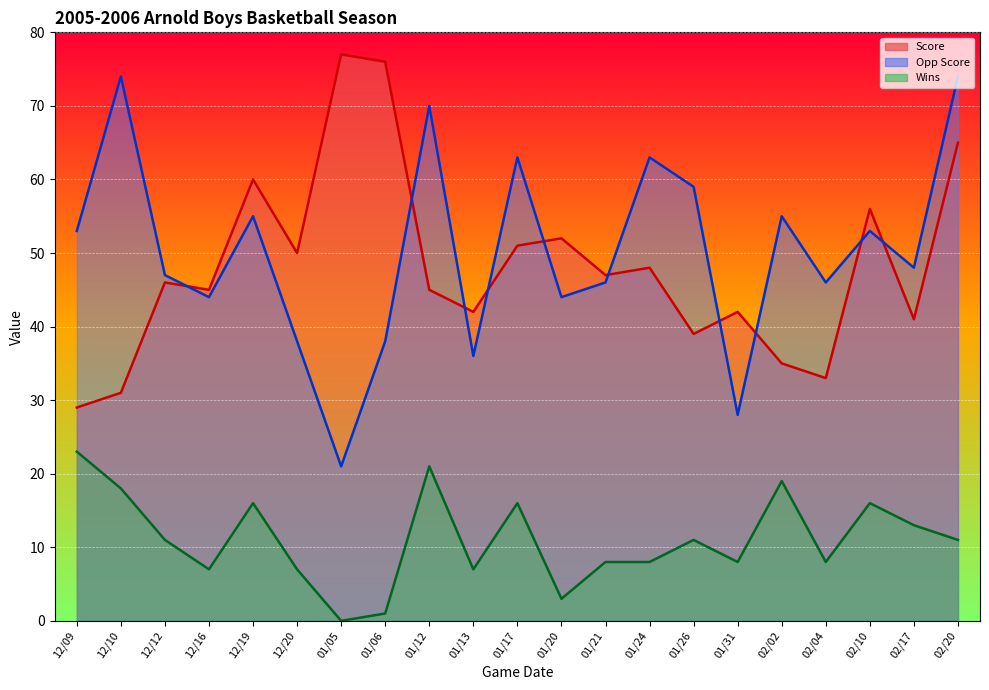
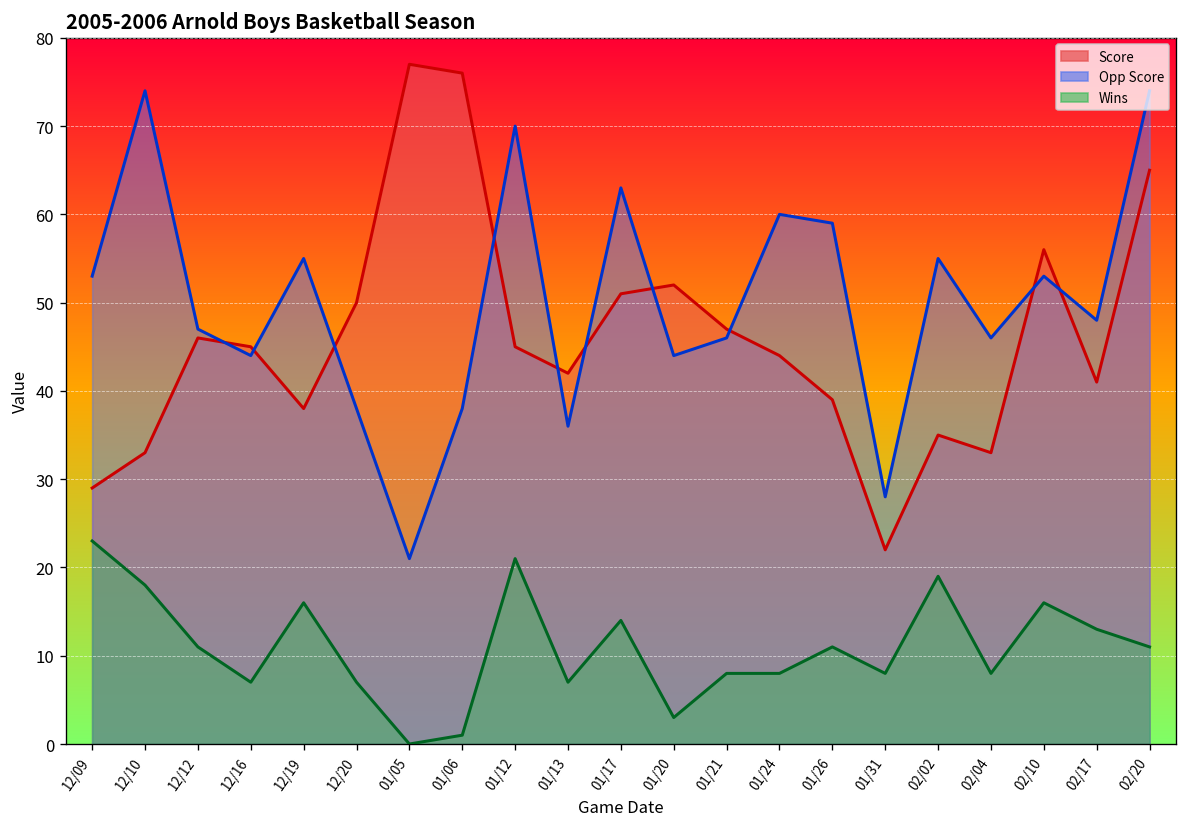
Score, 12/10: 31 -> 33
Score, 12/19: 60 -> 38
Wins, 01/17: 16 -> 14
Score, 01/24: 48 -> 44
Opp Score, 01/24: 63 -> 60
Score, 01/31: 42 -> 22
